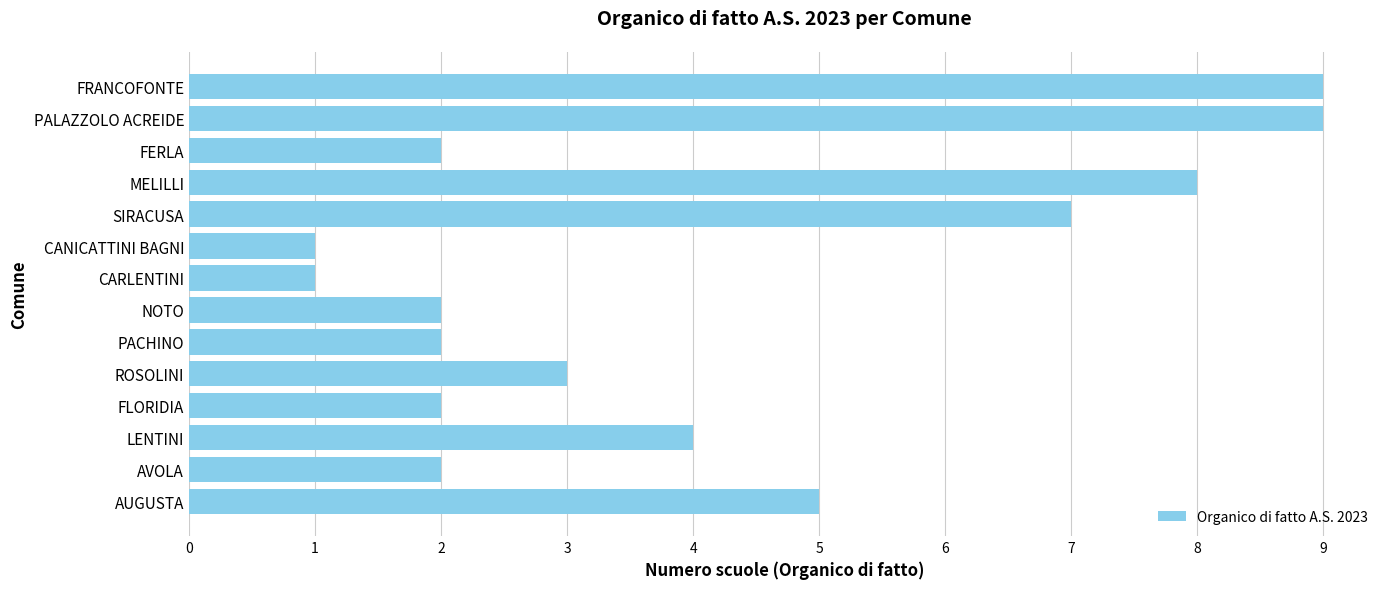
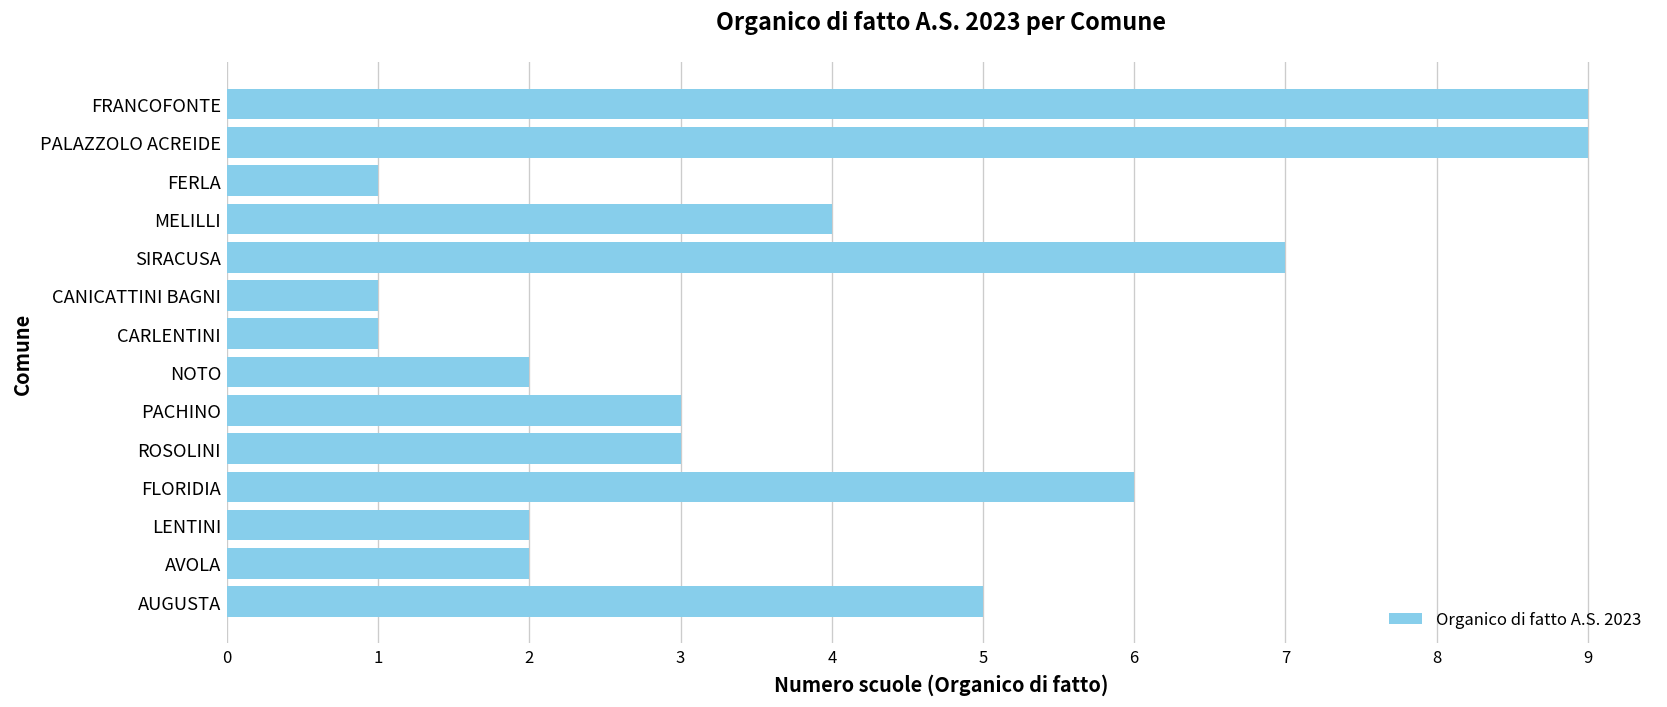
FERLA: 2 -> 1
MELILLI: 8 -> 4
PACHINO: 2 -> 3
FLORIDIA: 2 -> 6
LENTINI: 4 -> 2
